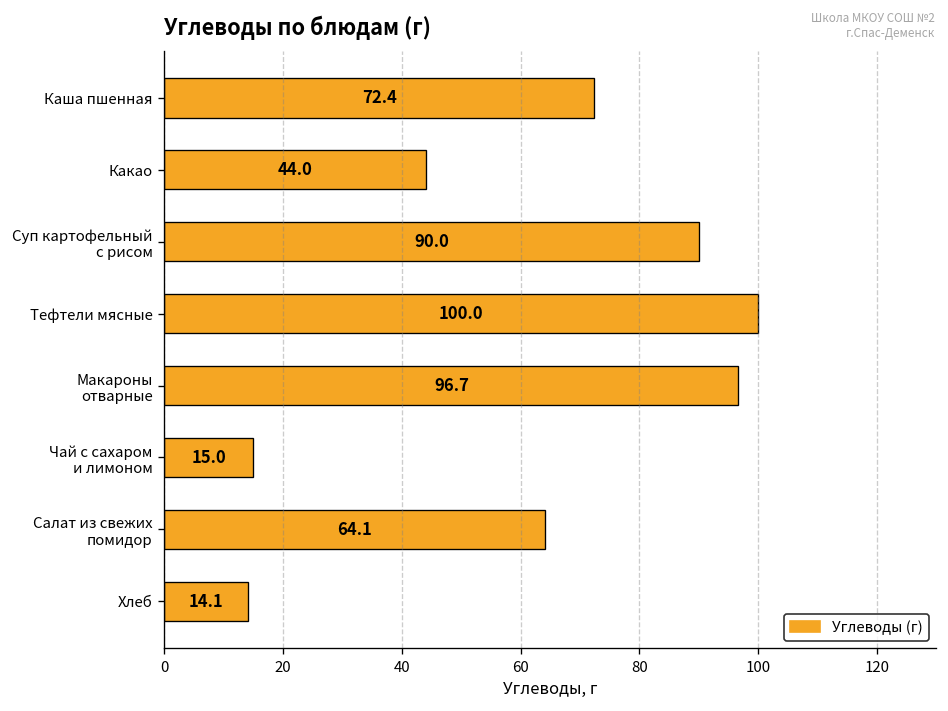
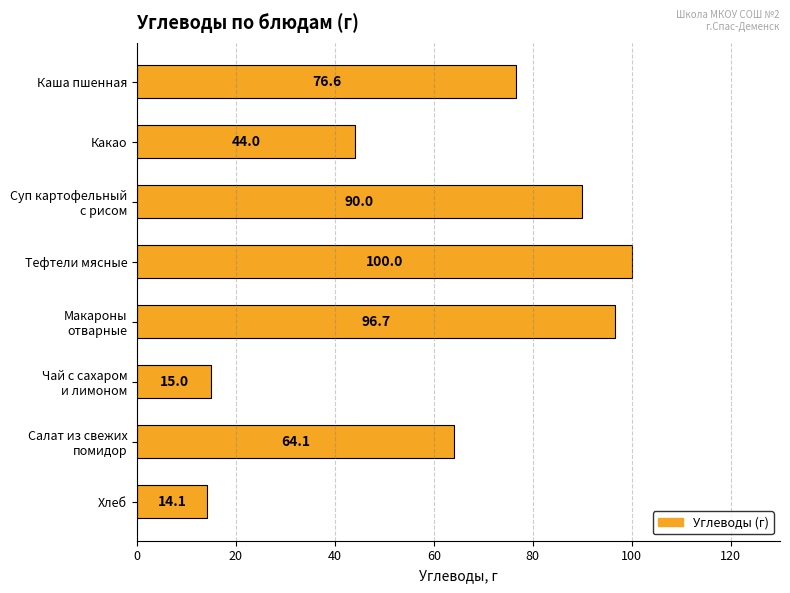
Каша пшенная: 72.4 -> 76.6
